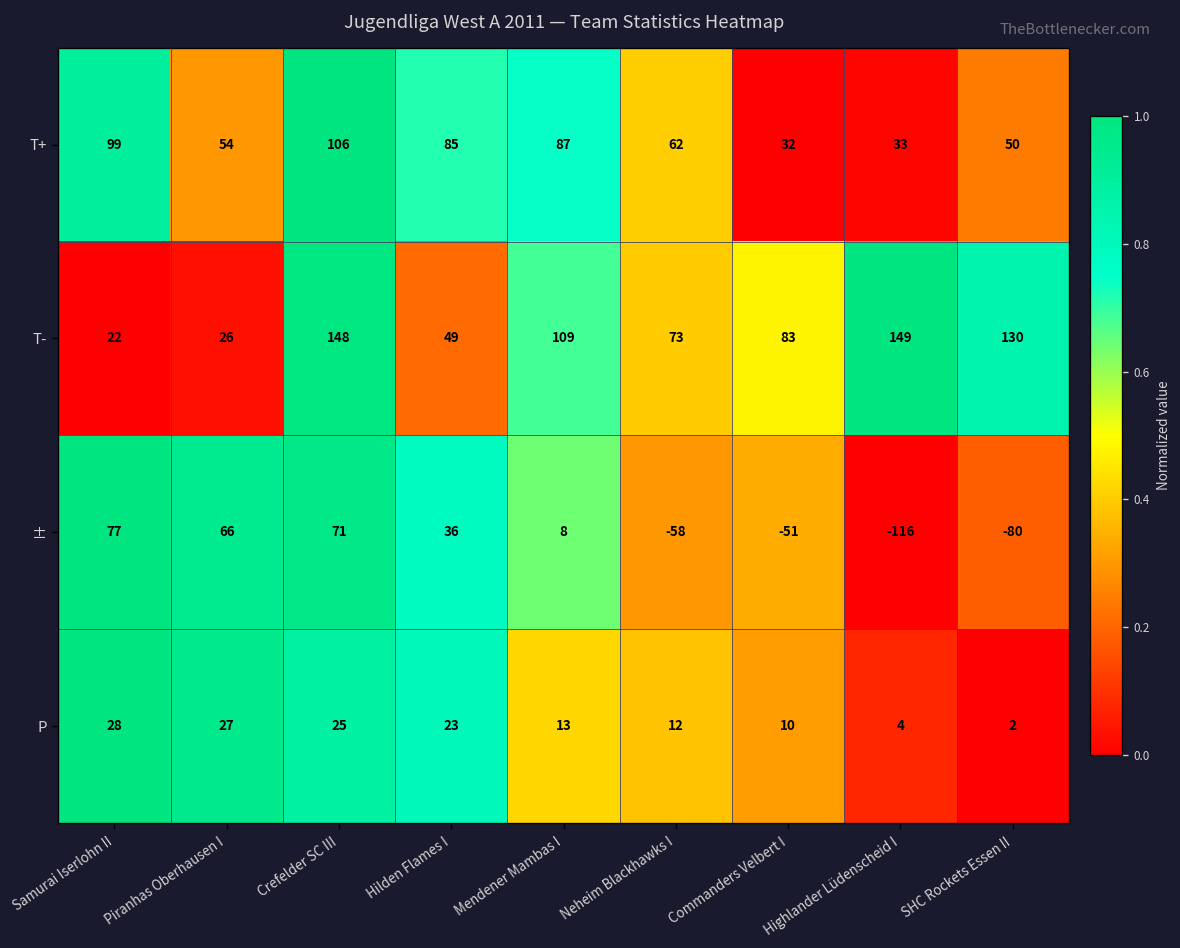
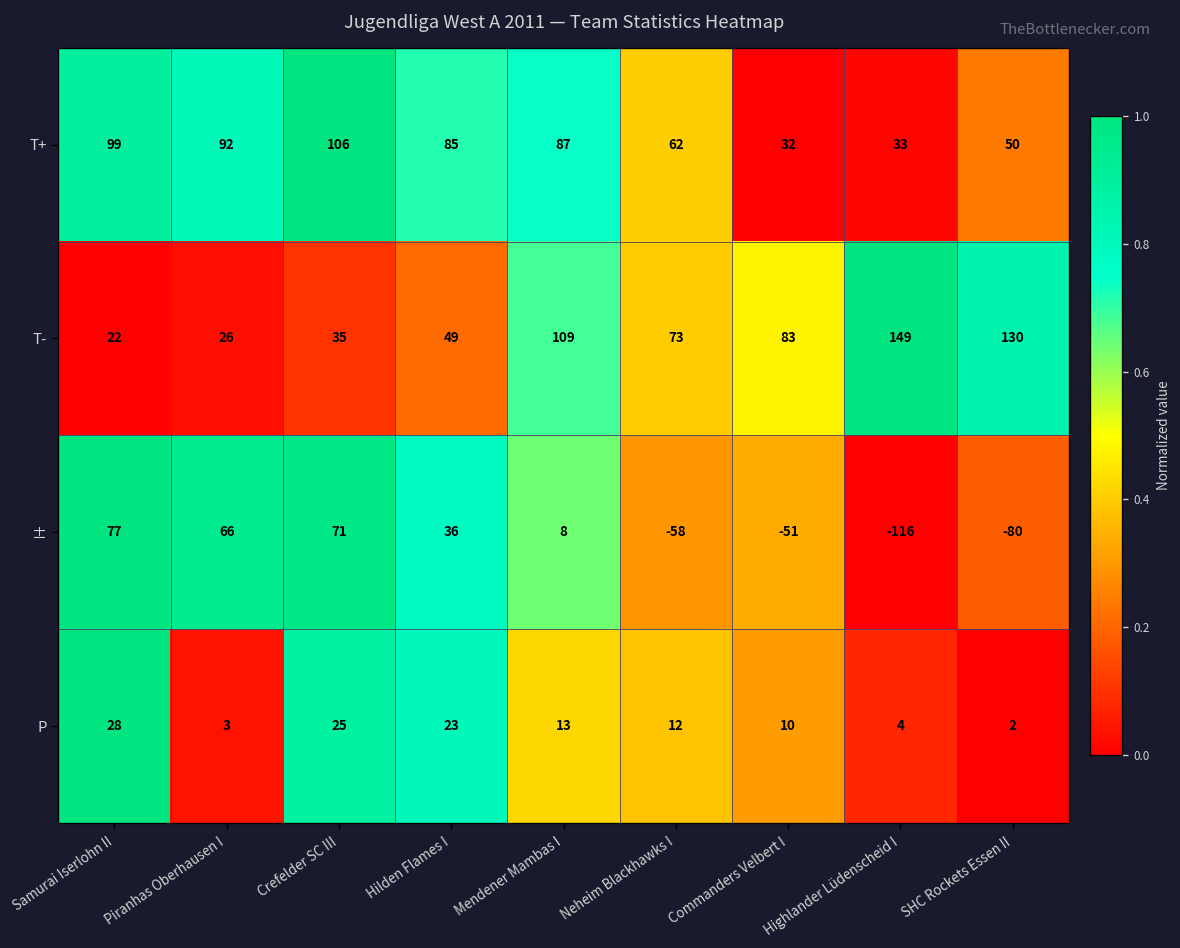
T+, Piranhas Oberhausen I: 54 -> 92
T-, Crefelder SC III: 148 -> 35
P, Piranhas Oberhausen I: 27 -> 3
